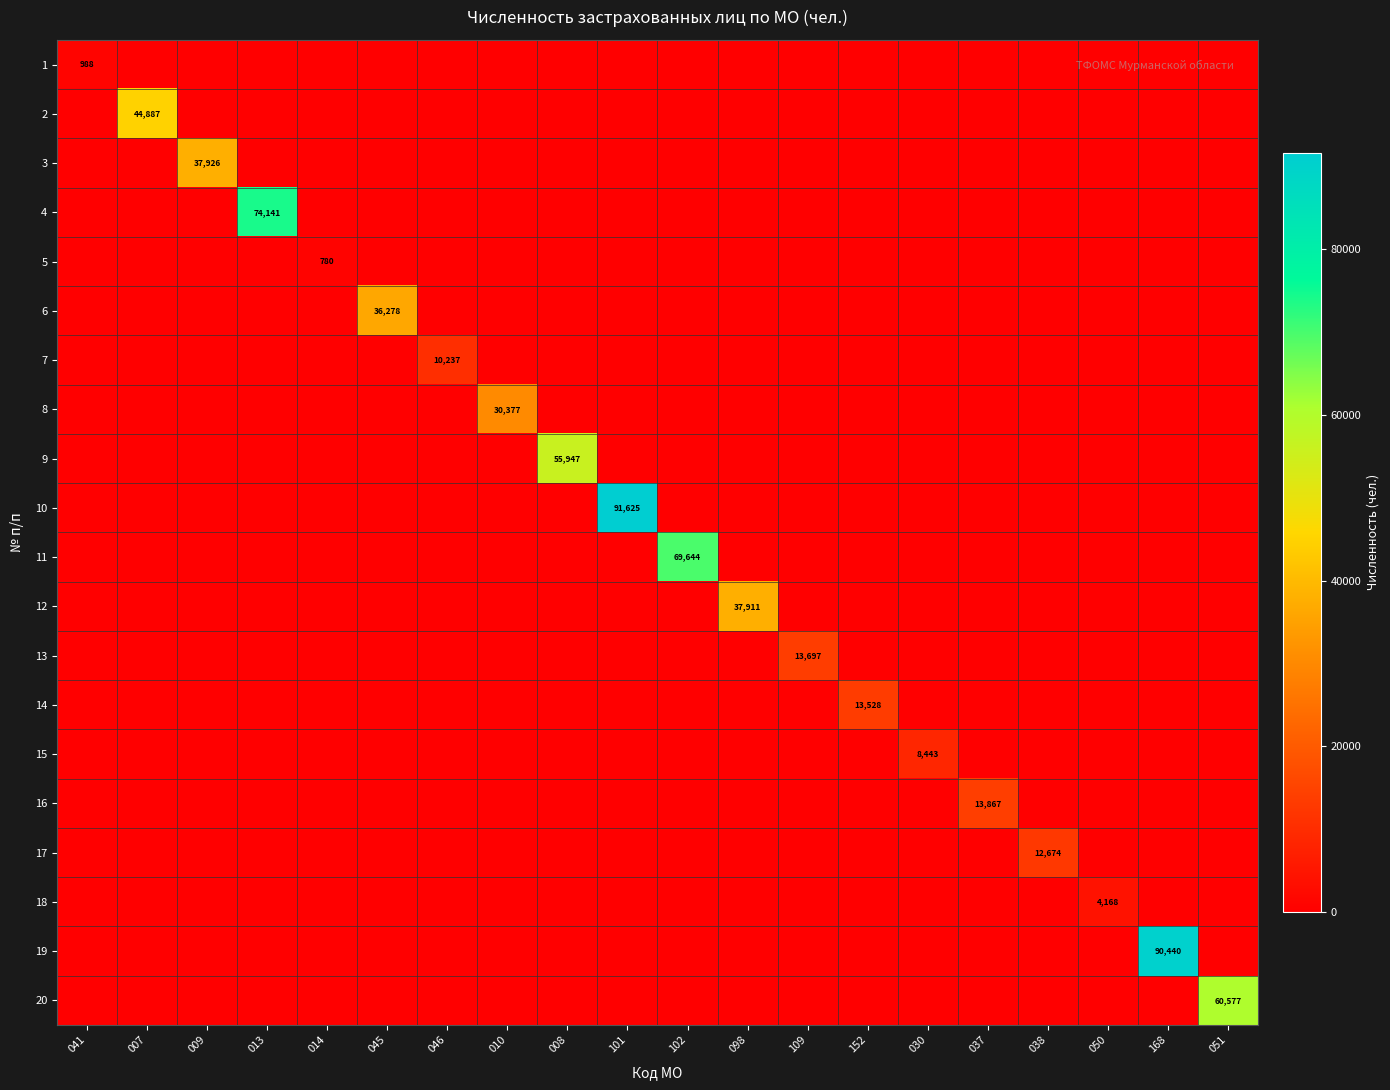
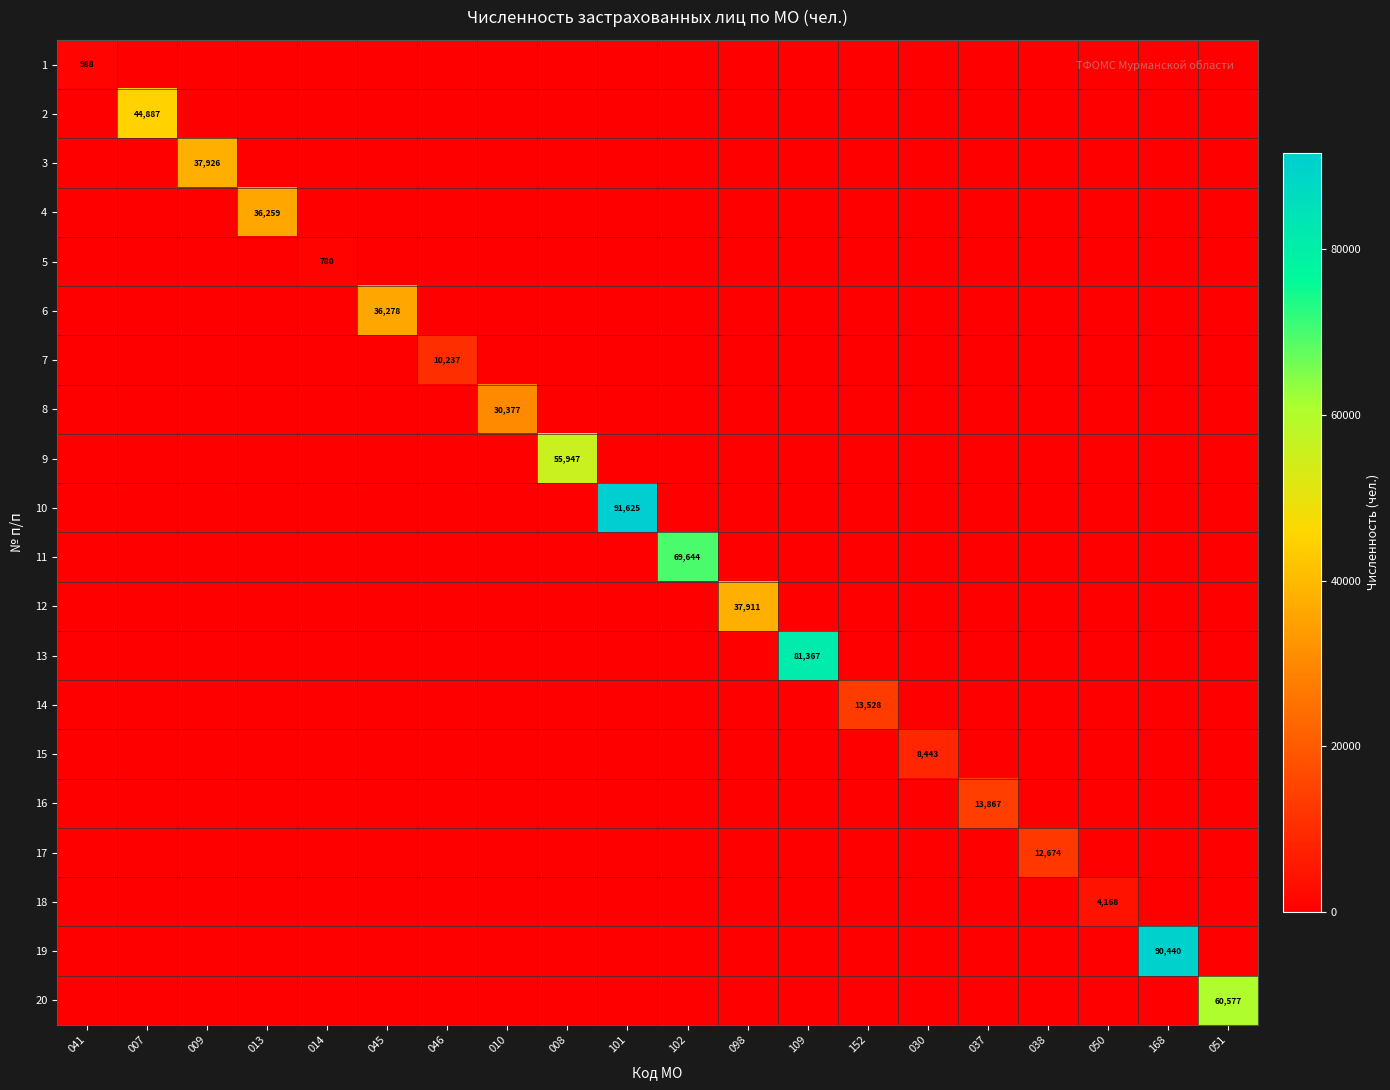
4, 013: 74,141 -> 36,259
13, 109: 13,697 -> 81,367
